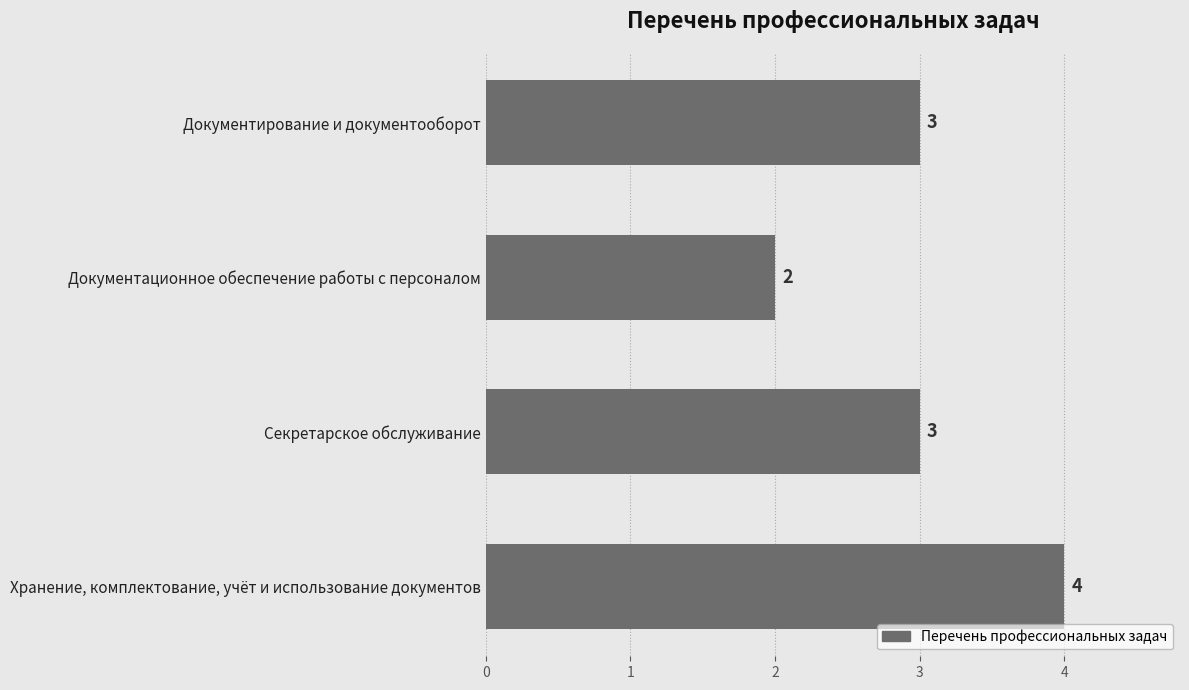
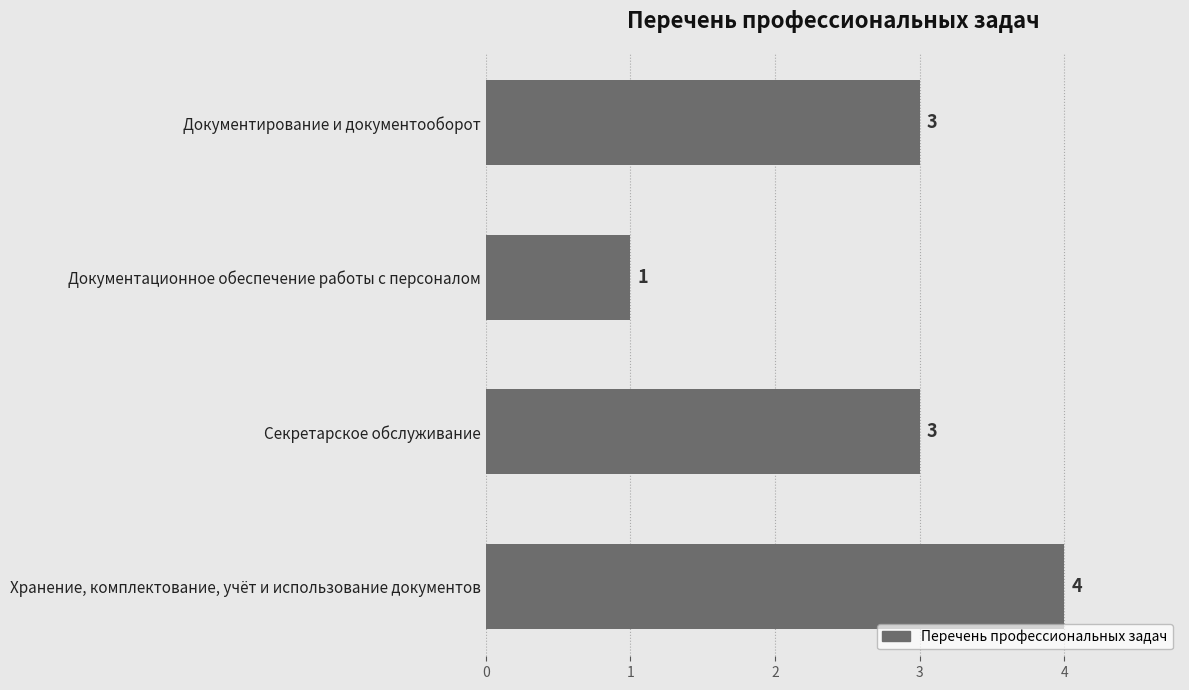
Документационное обеспечение работы с персоналом: 2 -> 1
